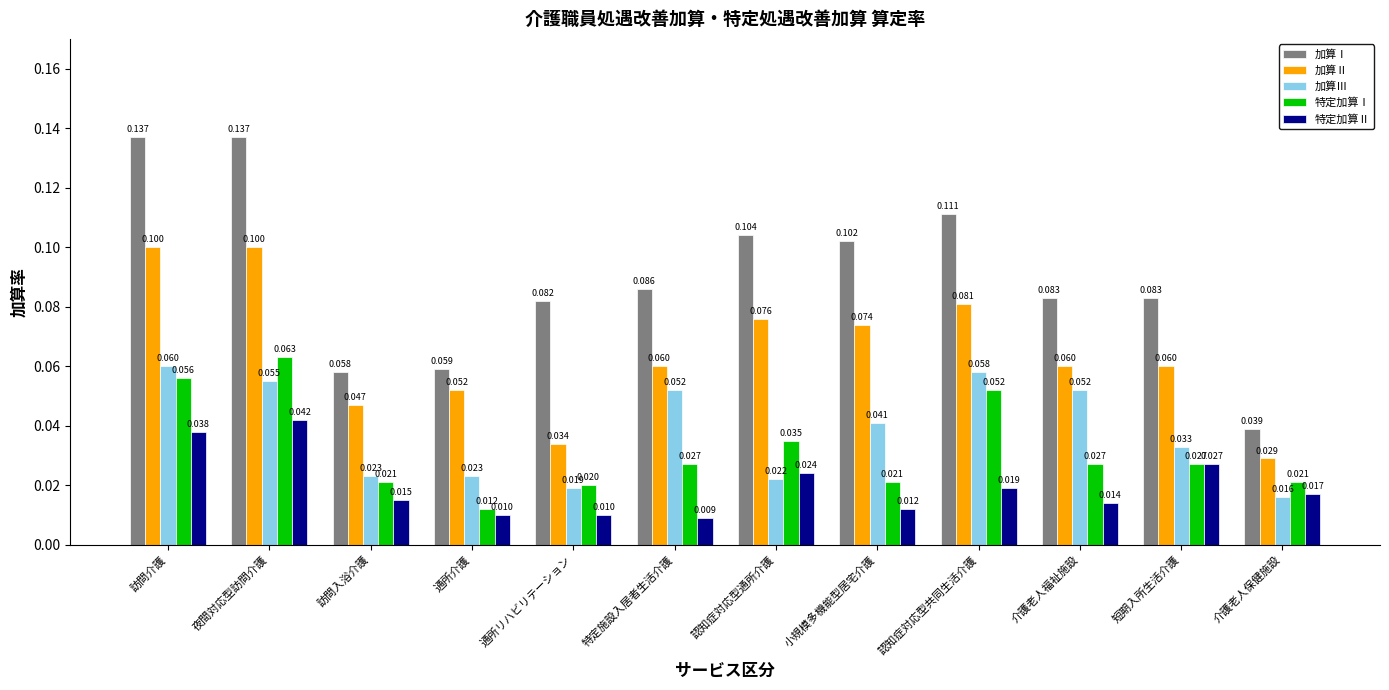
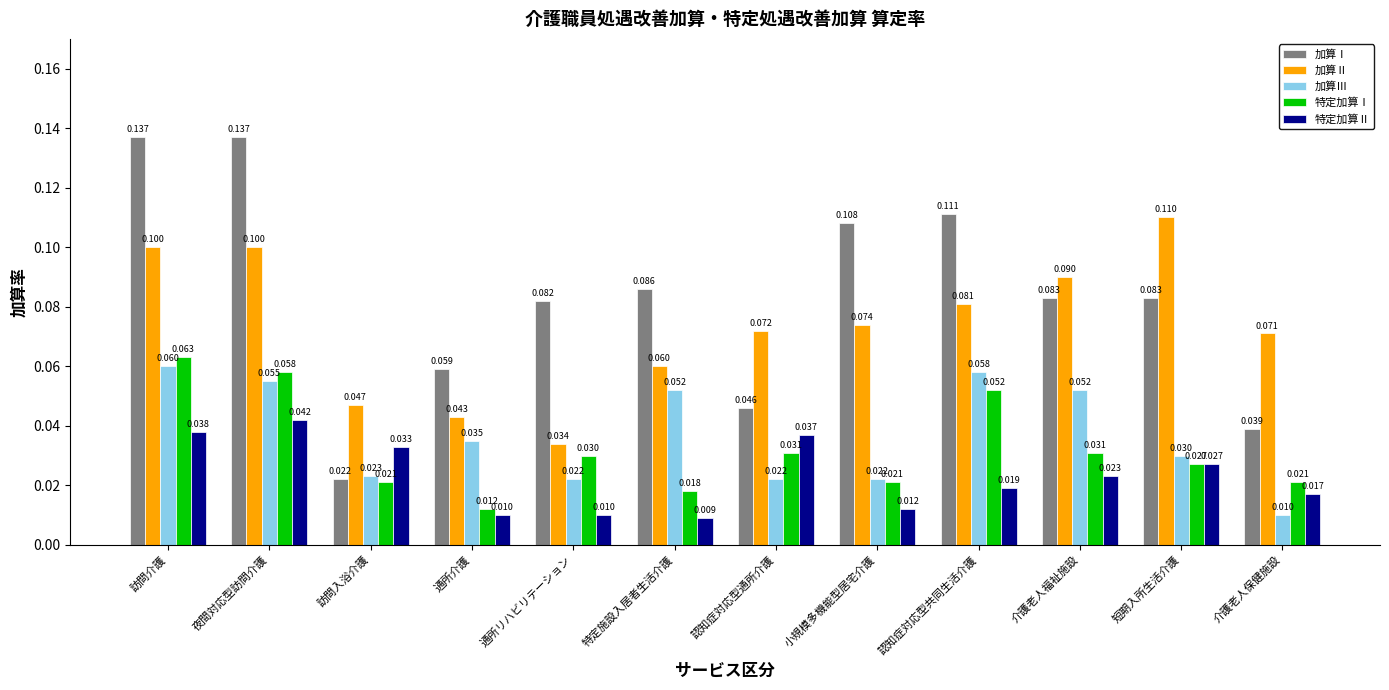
特定加算Ⅰ, 訪問介護: 0.056 -> 0.063
特定加算Ⅰ, 夜間対応型訪問介護: 0.063 -> 0.058
加算Ⅰ, 訪問入浴介護: 0.058 -> 0.022
特定加算Ⅱ, 訪問入浴介護: 0.015 -> 0.033
加算Ⅱ, 通所介護: 0.052 -> 0.043
加算Ⅲ, 通所介護: 0.023 -> 0.035
加算Ⅲ, 通所リハビリテーション: 0.019 -> 0.022
特定加算Ⅰ, 通所リハビリテーション: 0.020 -> 0.030
特定加算Ⅰ, 特定施設入居者生活介護: 0.027 -> 0.018
加算Ⅰ, 認知症対応型通所介護: 0.104 -> 0.046
加算Ⅱ, 認知症対応型通所介護: 0.076 -> 0.072
特定加算Ⅰ, 認知症対応型通所介護: 0.035 -> 0.031
特定加算Ⅱ, 認知症対応型通所介護: 0.024 -> 0.037
加算Ⅰ, 小規模多機能型居宅介護: 0.102 -> 0.108
加算Ⅲ, 小規模多機能型居宅介護: 0.041 -> 0.022
加算Ⅱ, 介護老人福祉施設: 0.060 -> 0.090
特定加算Ⅰ, 介護老人福祉施設: 0.027 -> 0.031
特定加算Ⅱ, 介護老人福祉施設: 0.014 -> 0.023
加算Ⅱ, 短期入所生活介護: 0.060 -> 0.110
加算Ⅲ, 短期入所生活介護: 0.033 -> 0.030
加算Ⅱ, 介護老人保健施設: 0.029 -> 0.071
加算Ⅲ, 介護老人保健施設: 0.016 -> 0.010
